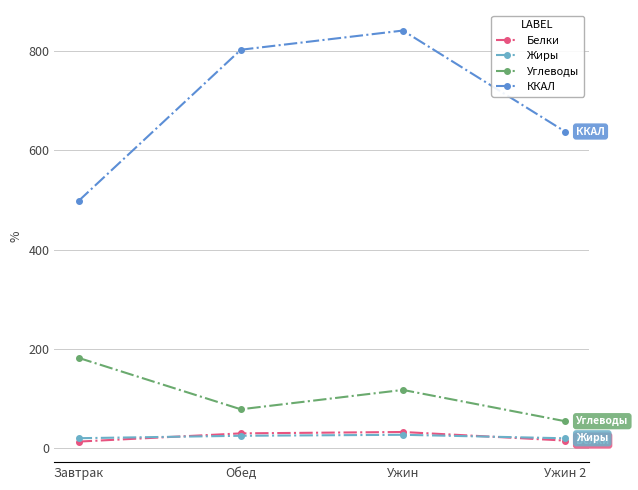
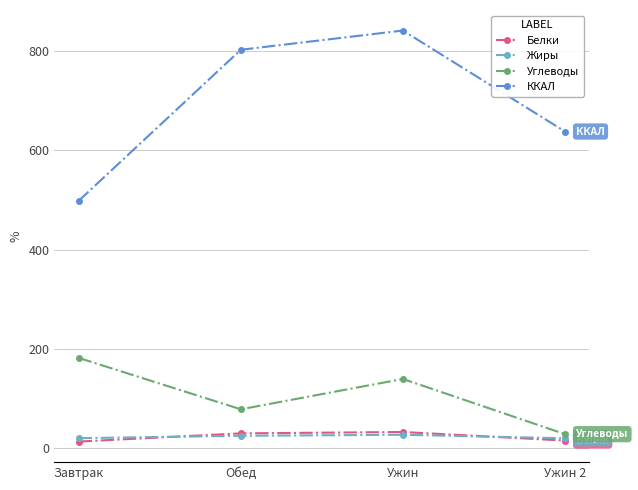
Углеводы, Ужин: 120 -> 140
Углеводы, Ужин 2: 50 -> 30
